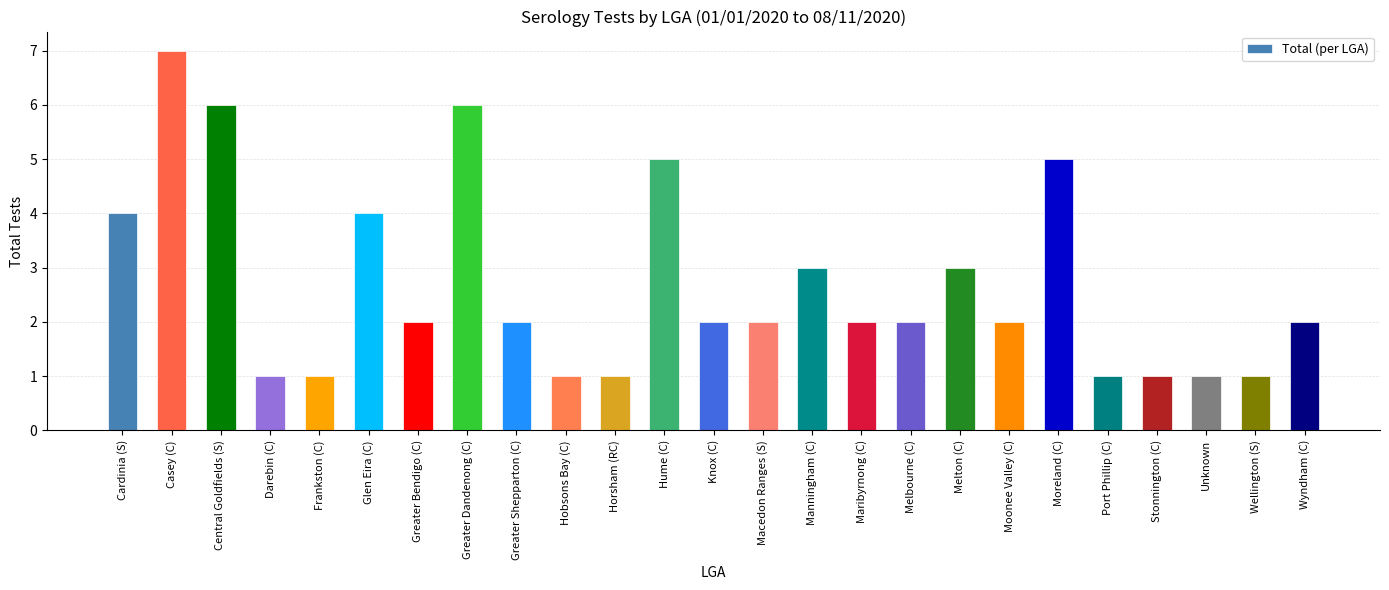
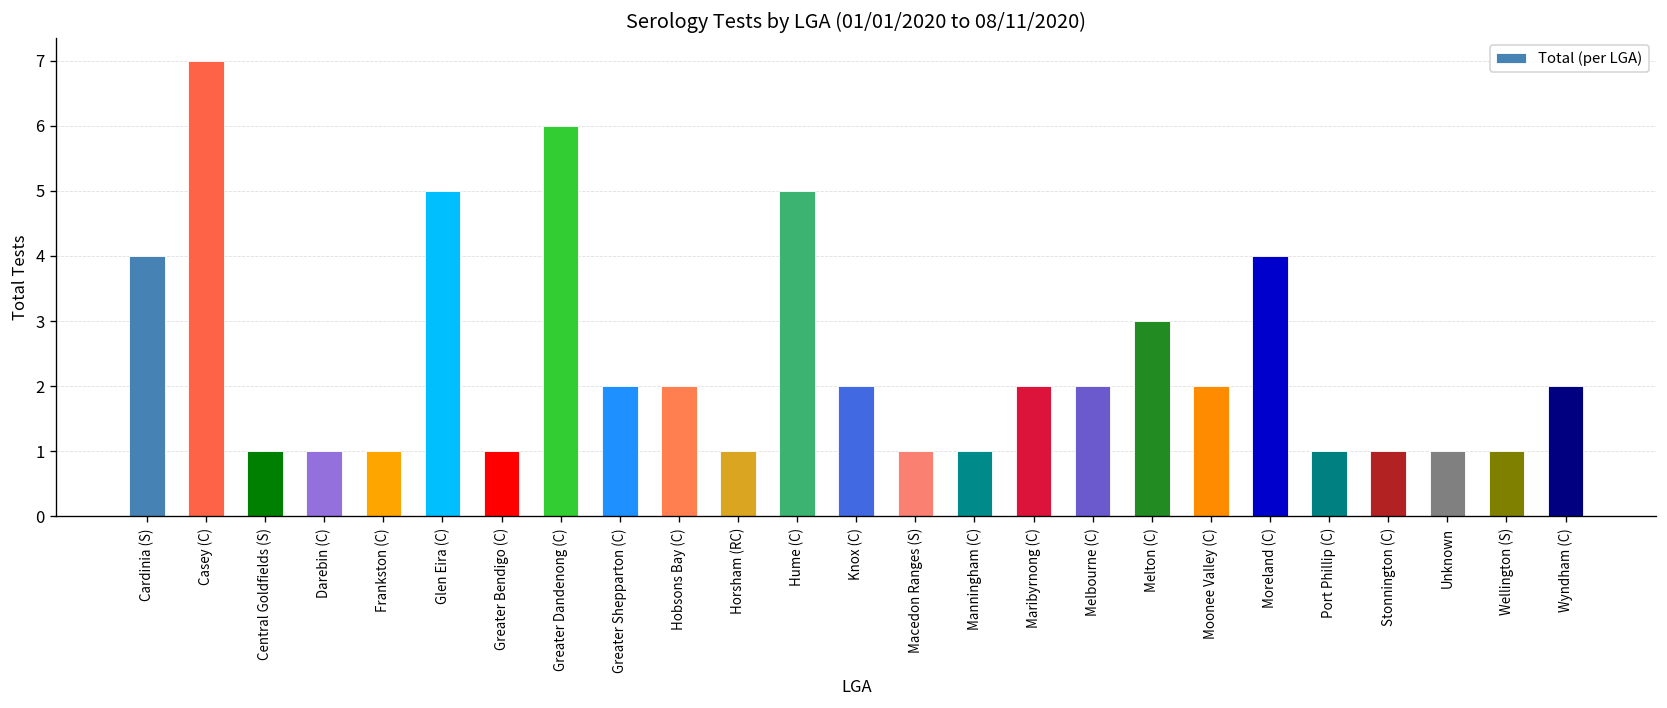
Central Goldfields (S): 6 -> 1
Glen Eira (C): 4 -> 5
Greater Bendigo (C): 2 -> 1
Hobsons Bay (C): 1 -> 2
Macedon Ranges (S): 2 -> 1
Manningham (C): 3 -> 1
Moreland (C): 5 -> 4
